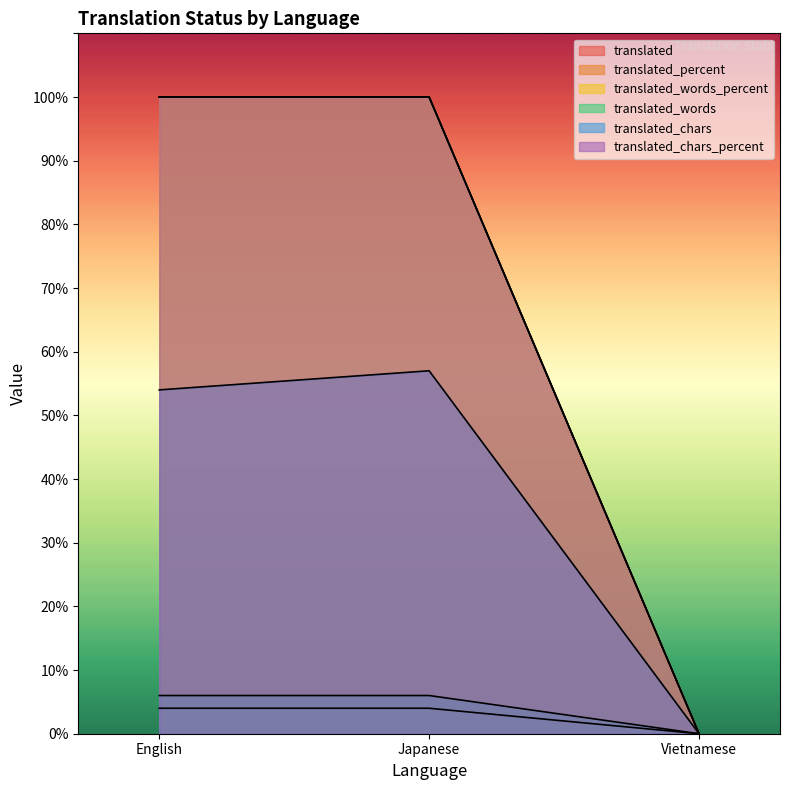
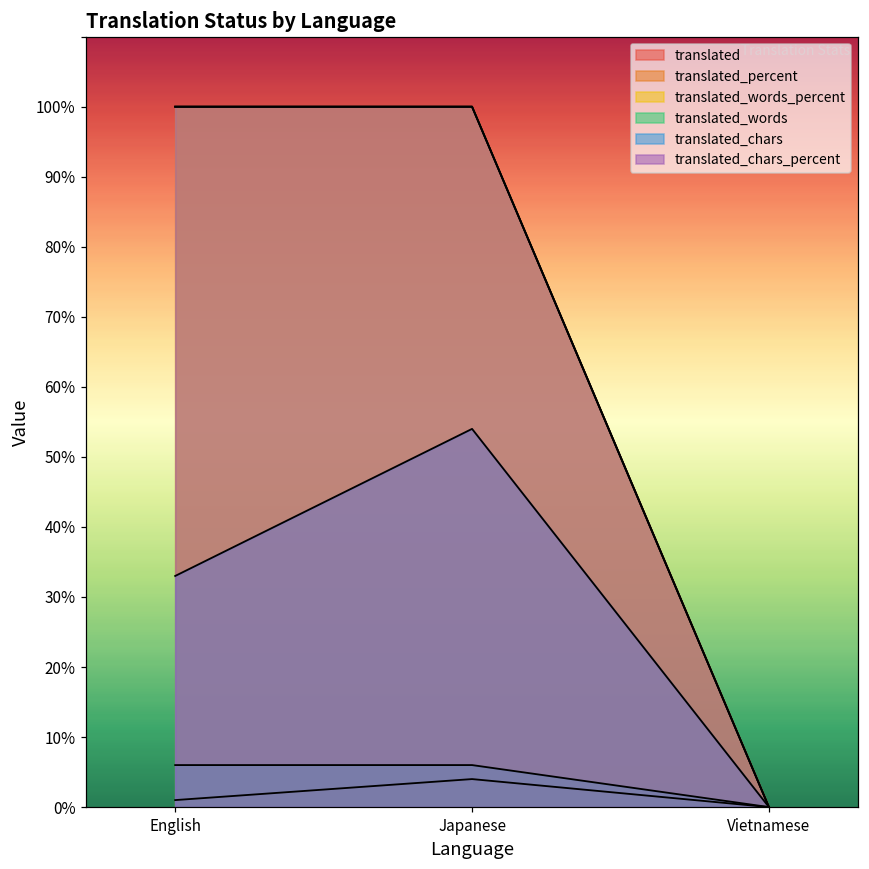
translated, English: 4% -> 1%
translated_chars, English: 54% -> 33%
translated_chars, Japanese: 57% -> 54%
